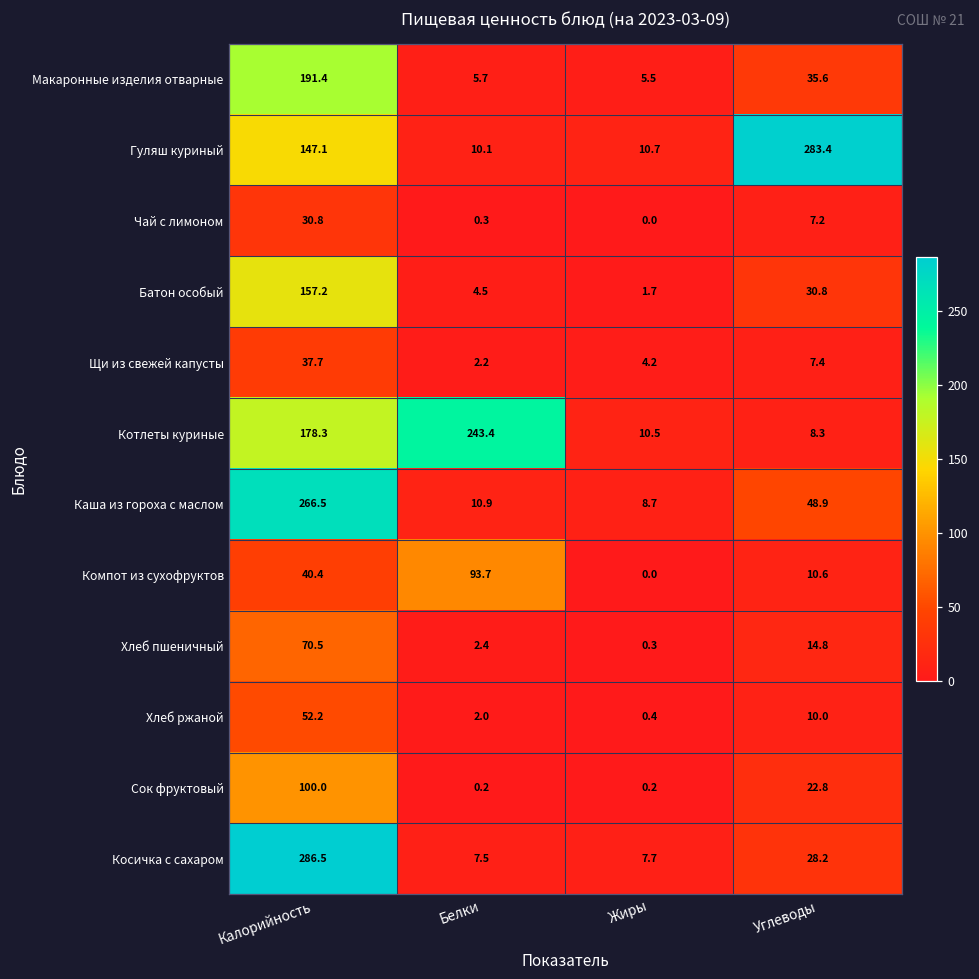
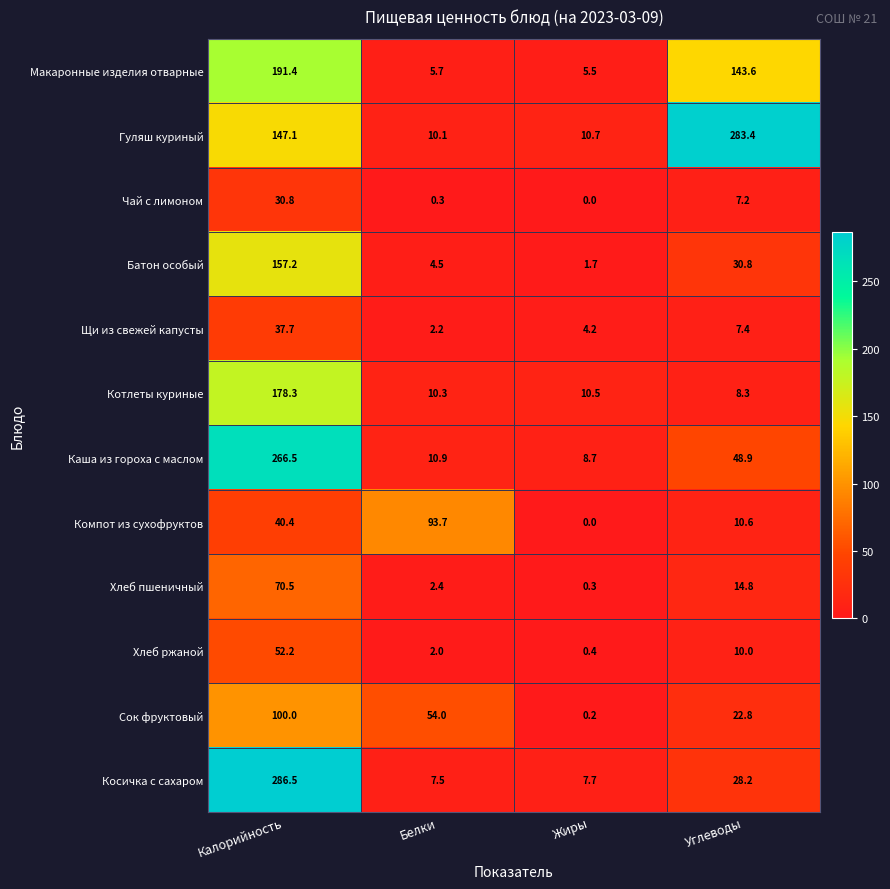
Макаронные изделия отварные, Углеводы: 35.6 -> 143.6
Котлеты куриные, Белки: 243.4 -> 10.3
Сок фруктовый, Белки: 0.2 -> 54.0
